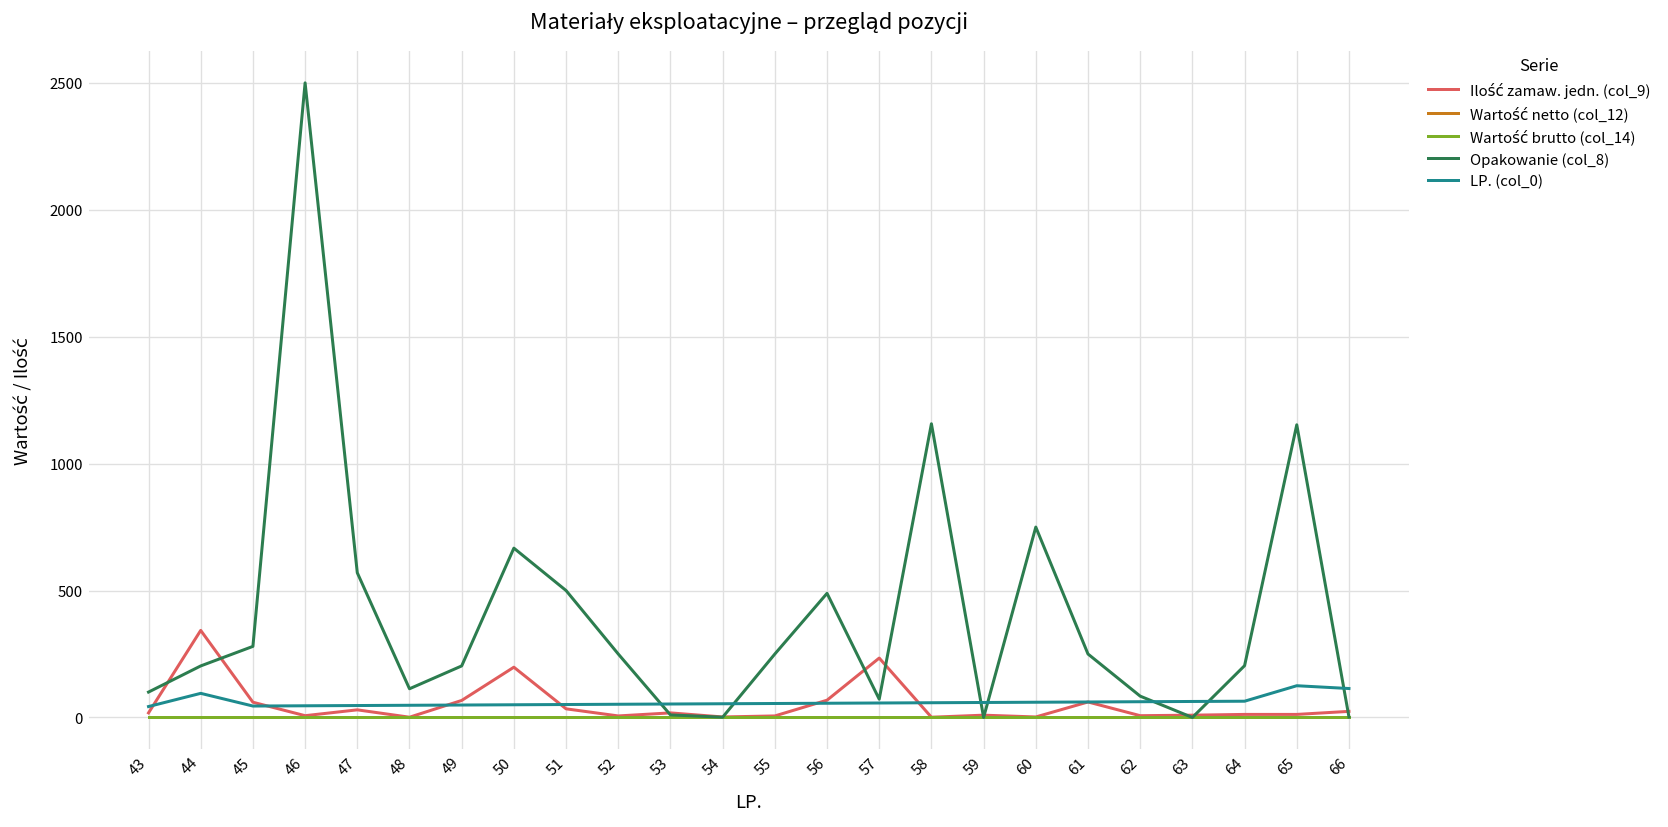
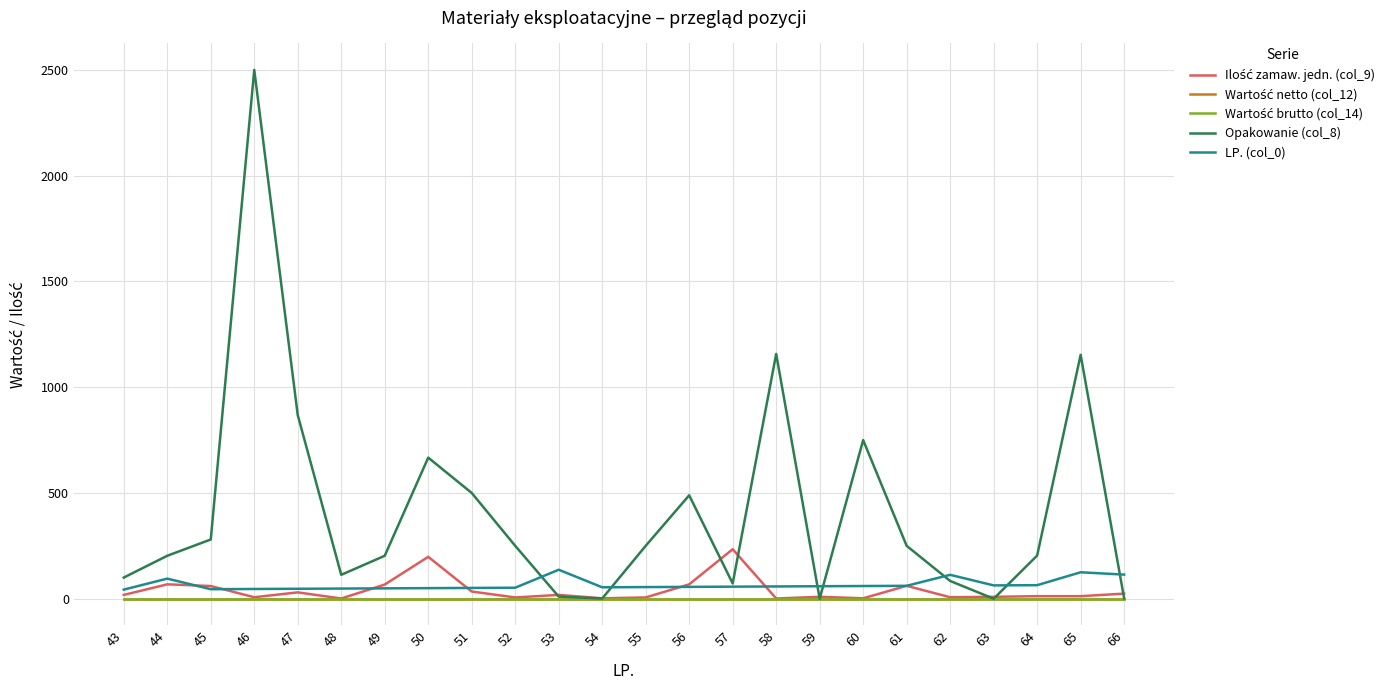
Ilość zamaw. jedn. (col_9), 44: 340 -> 70
Opakowanie (col_8), 47: 570 -> 870
LP. (col_0), 53: 50 -> 140
LP. (col_0), 62: 60 -> 110
